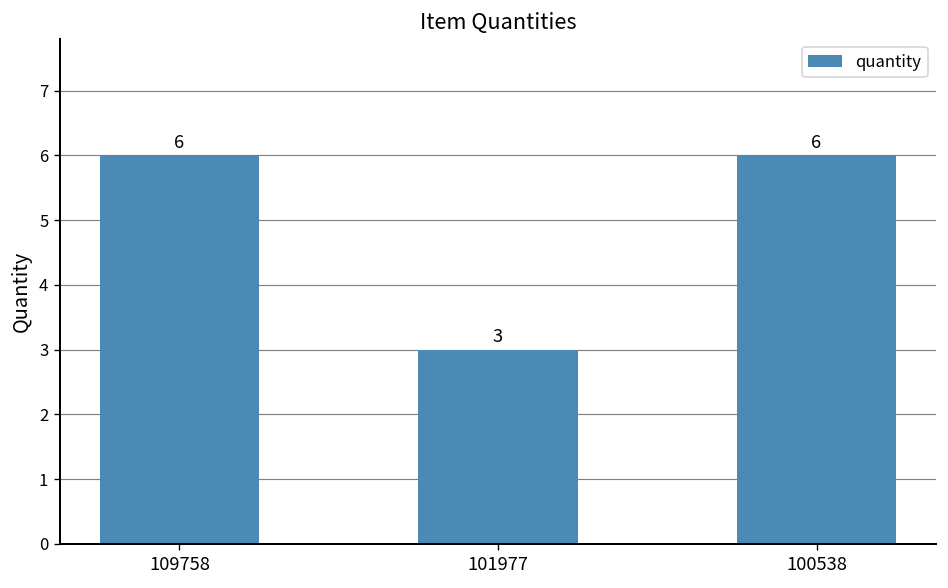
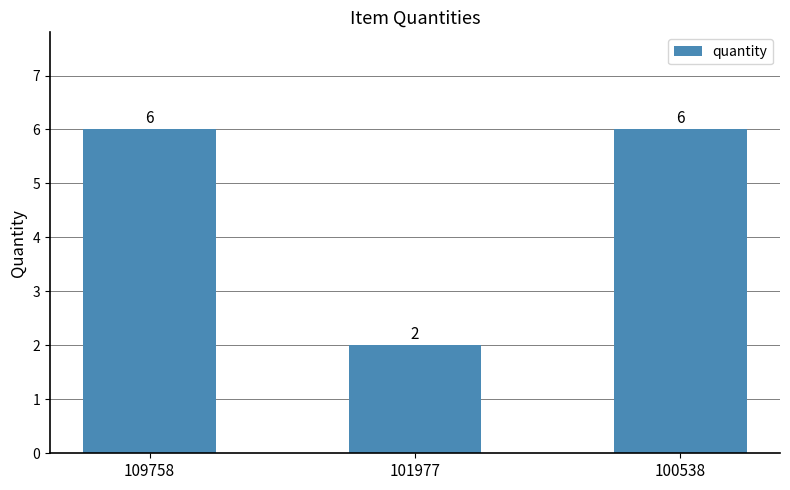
101977: 3 -> 2
